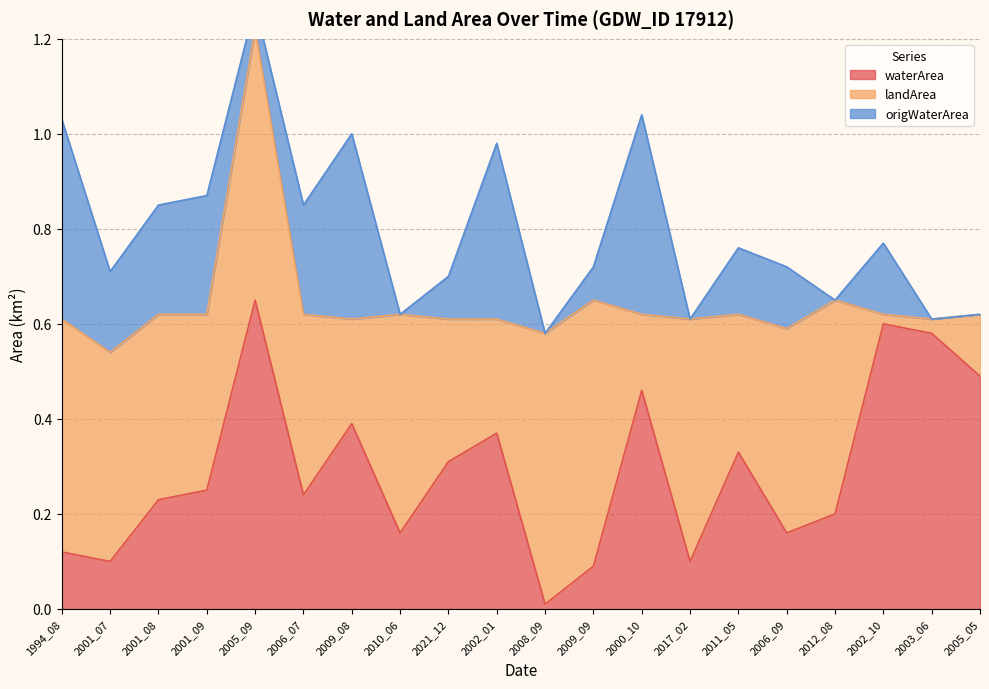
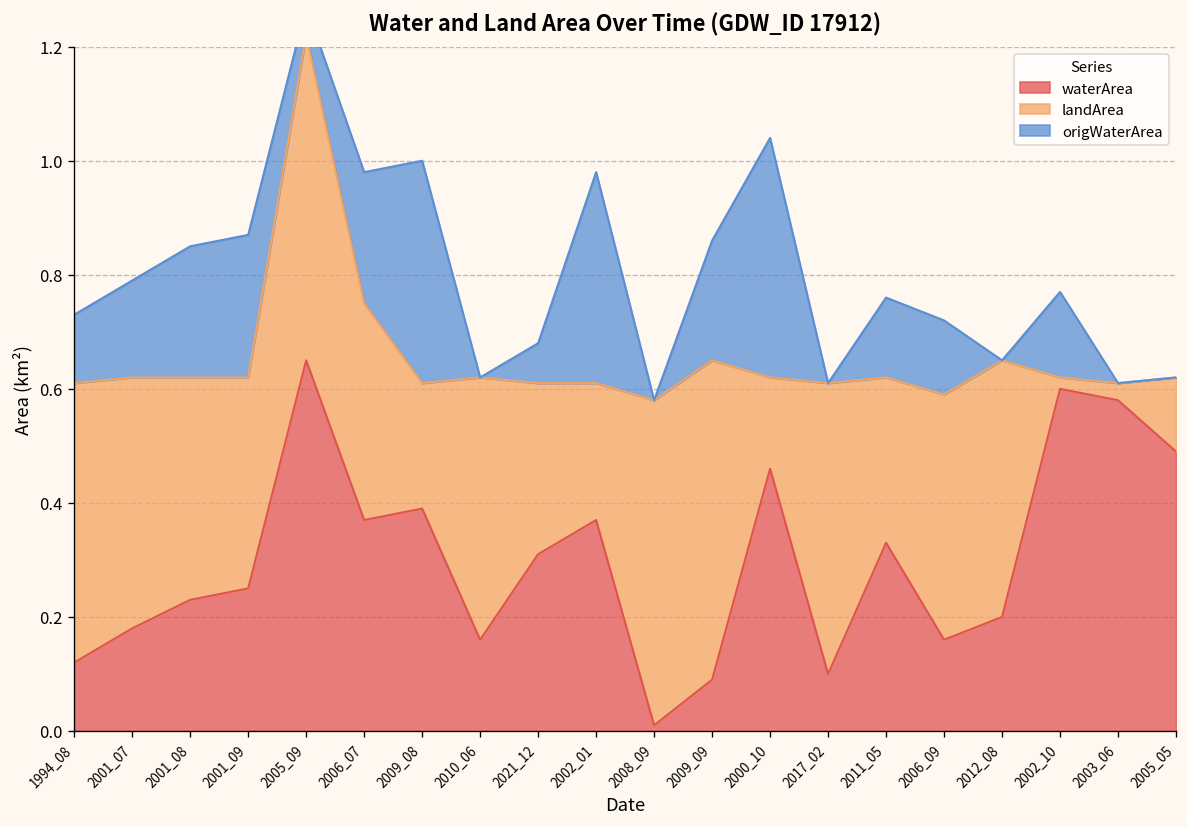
origWaterArea, 1994_08: 0.42 -> 0.12
waterArea, 2001_07: 0.10 -> 0.18
waterArea, 2006_07: 0.24 -> 0.37
origWaterArea, 2021_12: 0.09 -> 0.07
origWaterArea, 2009_09: 0.07 -> 0.21
